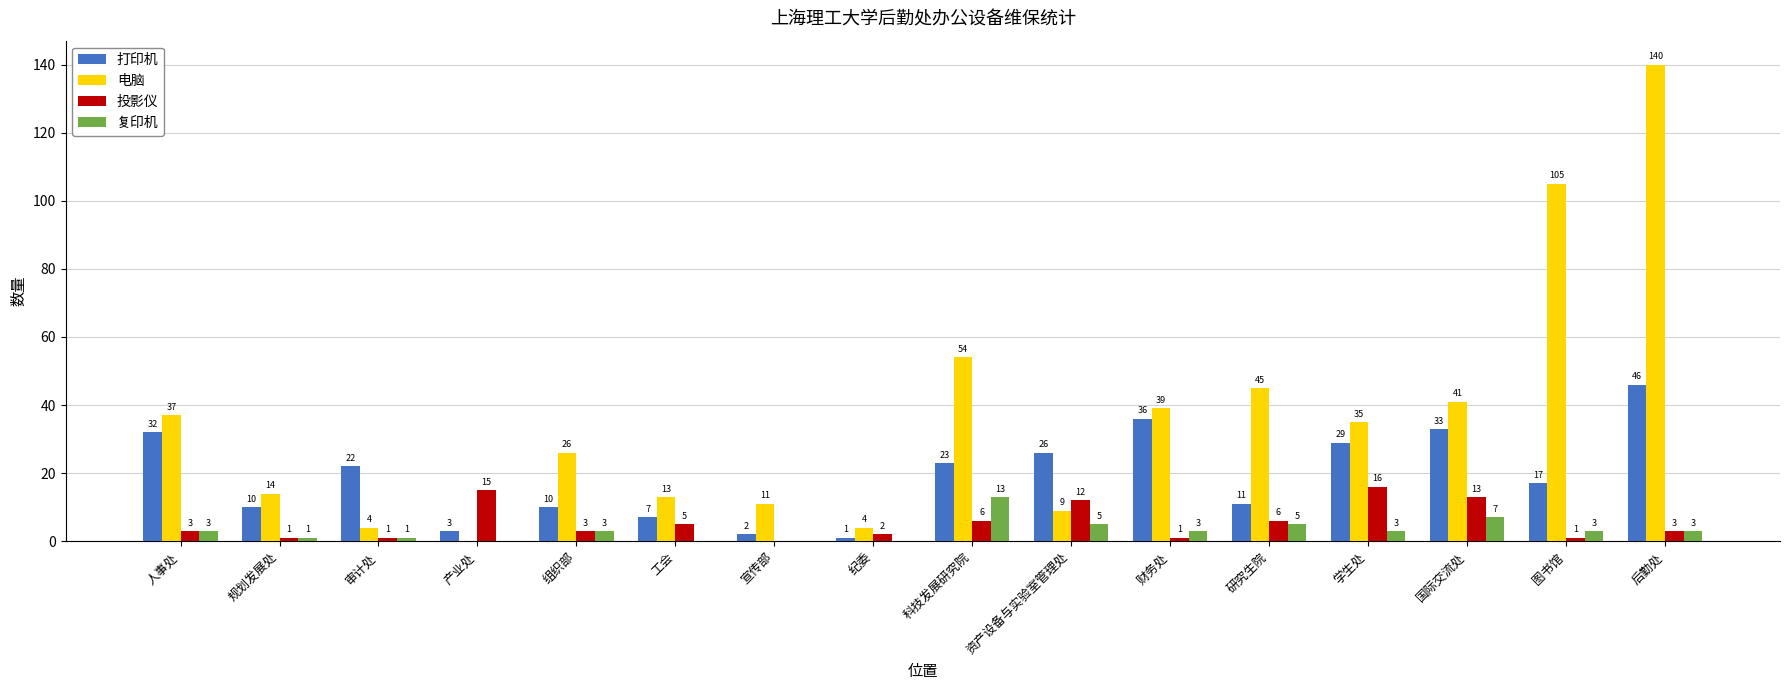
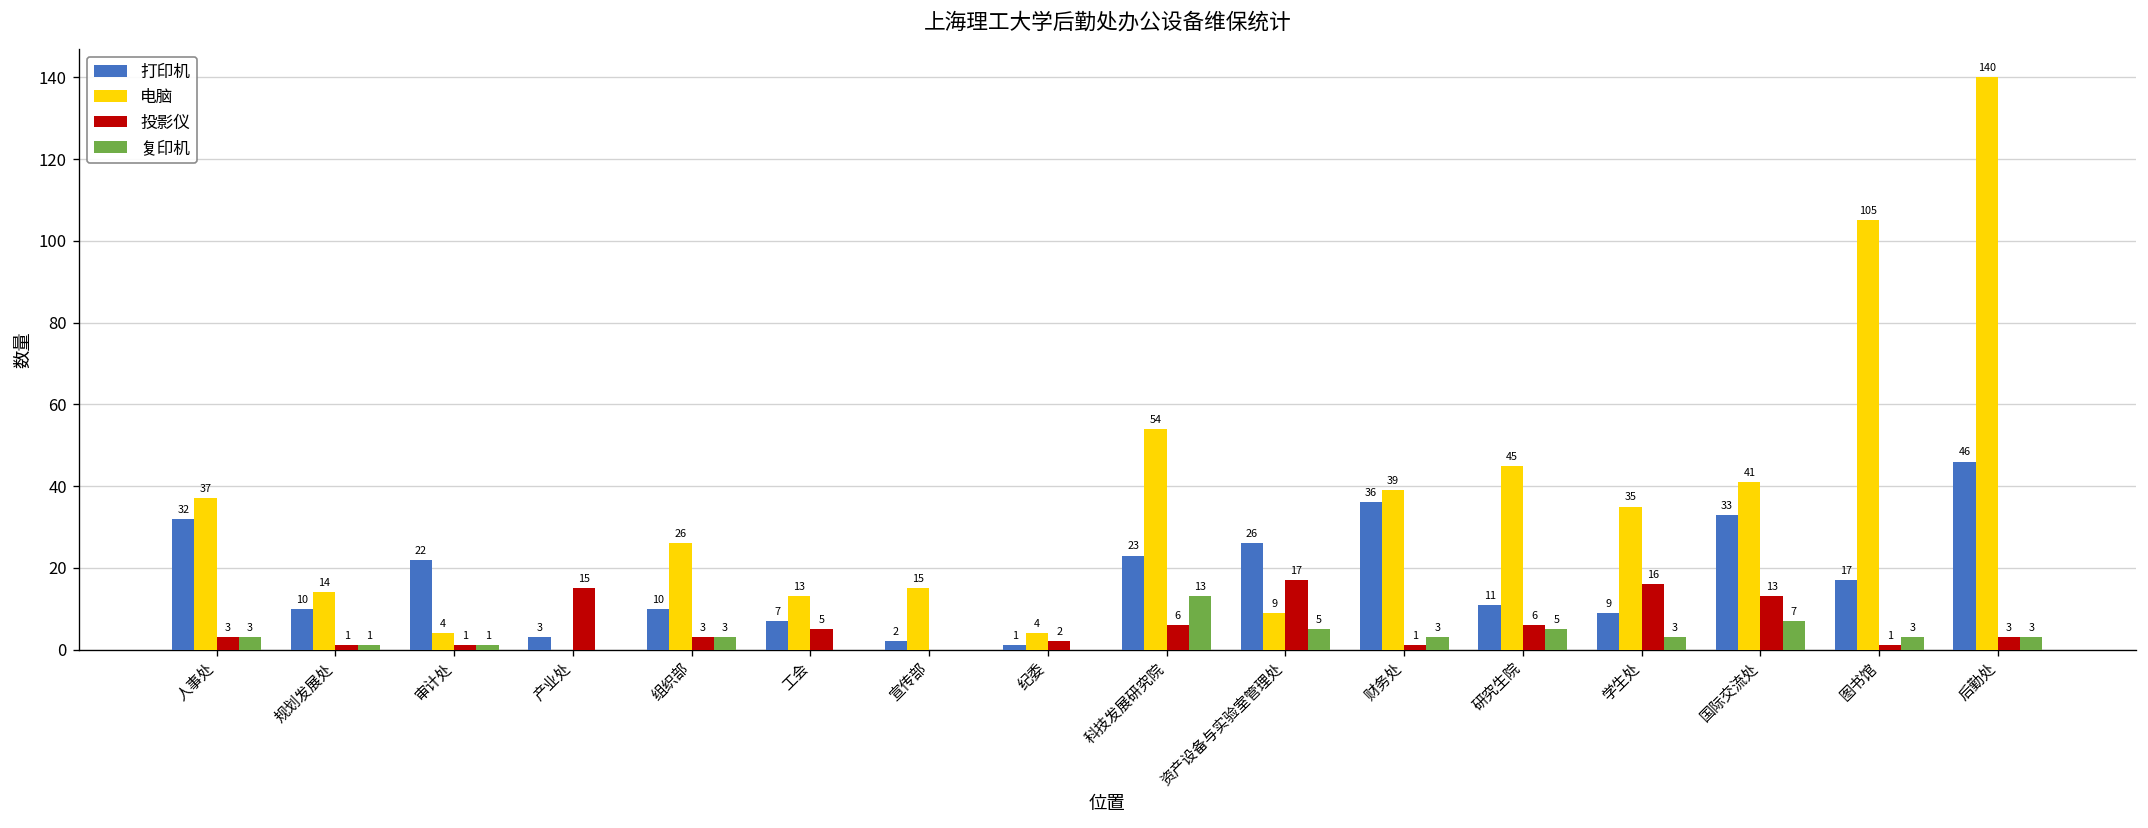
电脑, 宣传部: 11 -> 15
投影仪, 资产设备与实验室管理处: 12 -> 17
打印机, 学生处: 29 -> 9
